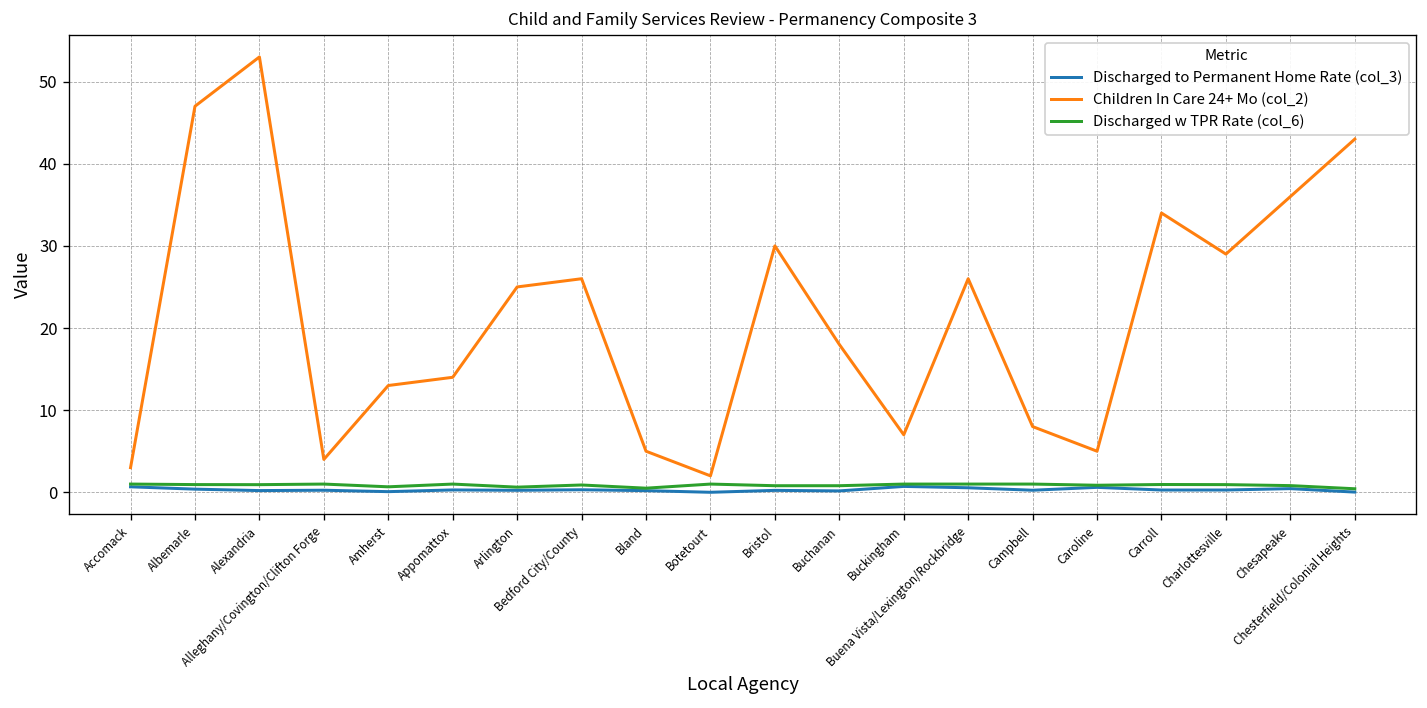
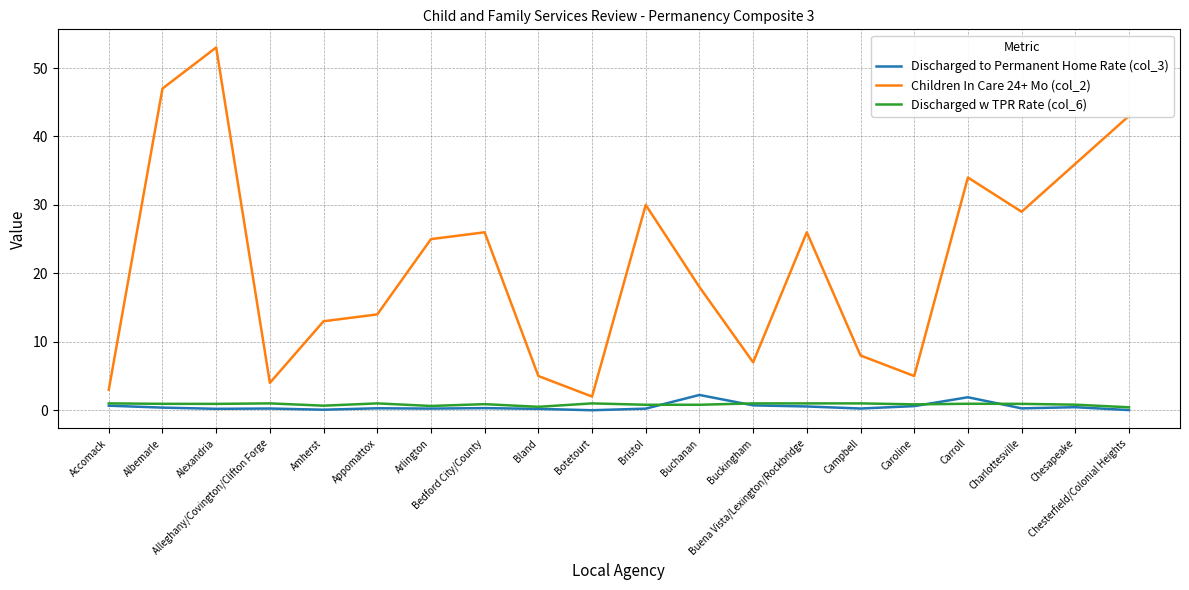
Discharged to Permanent Home Rate (col_3), Buchanan: 0 -> 2
Discharged to Permanent Home Rate (col_3), Carroll: 0 -> 2
